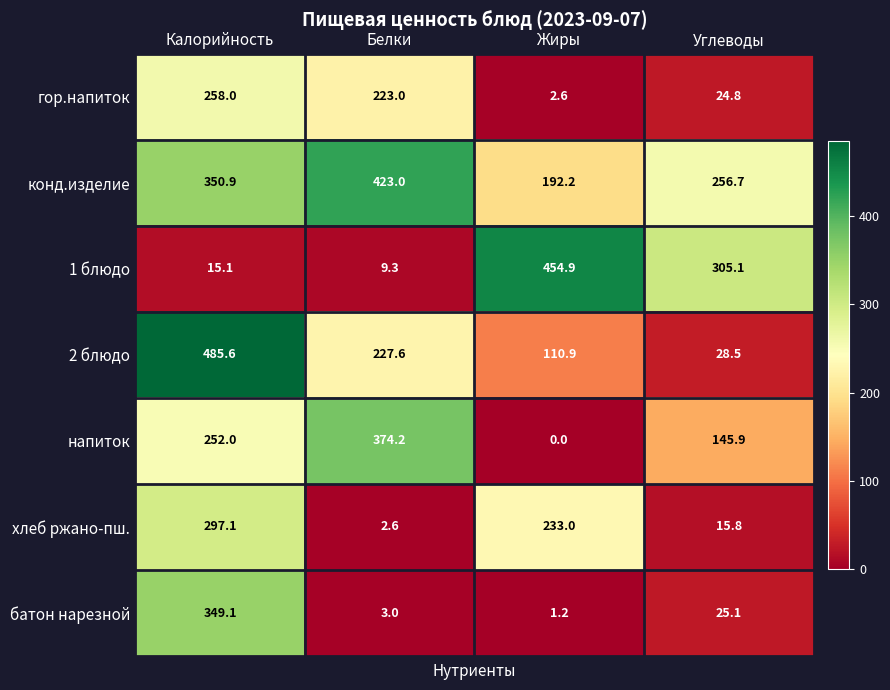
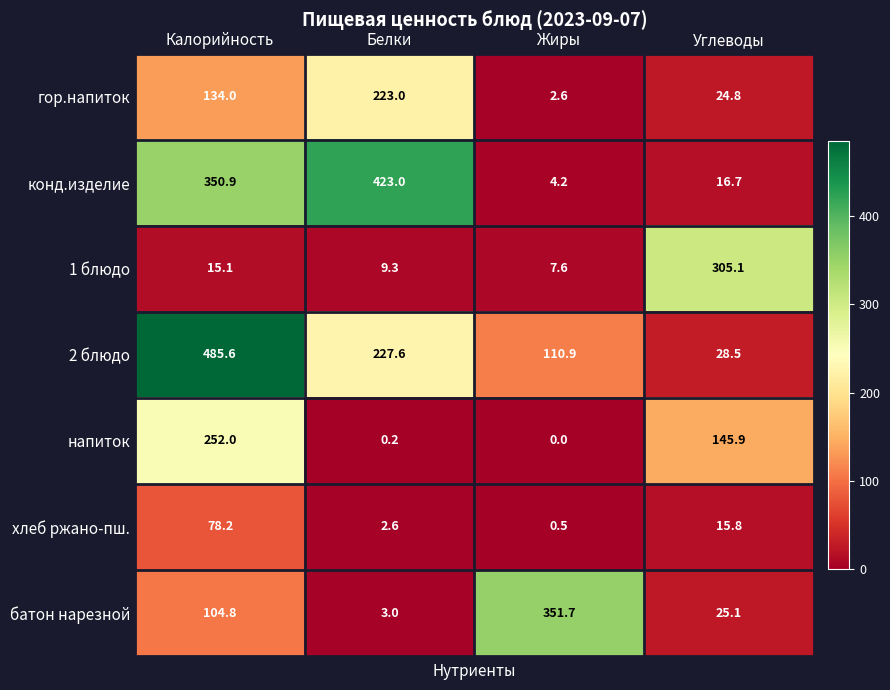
гор.напиток, Калорийность: 258.0 -> 134.0
конд.изделие, Жиры: 192.2 -> 4.2
конд.изделие, Углеводы: 256.7 -> 16.7
1 блюдо, Жиры: 454.9 -> 7.6
напиток, Белки: 374.2 -> 0.2
хлеб ржано-пш., Калорийность: 297.1 -> 78.2
хлеб ржано-пш., Жиры: 233.0 -> 0.5
батон нарезной, Калорийность: 349.1 -> 104.8
батон нарезной, Жиры: 1.2 -> 351.7
